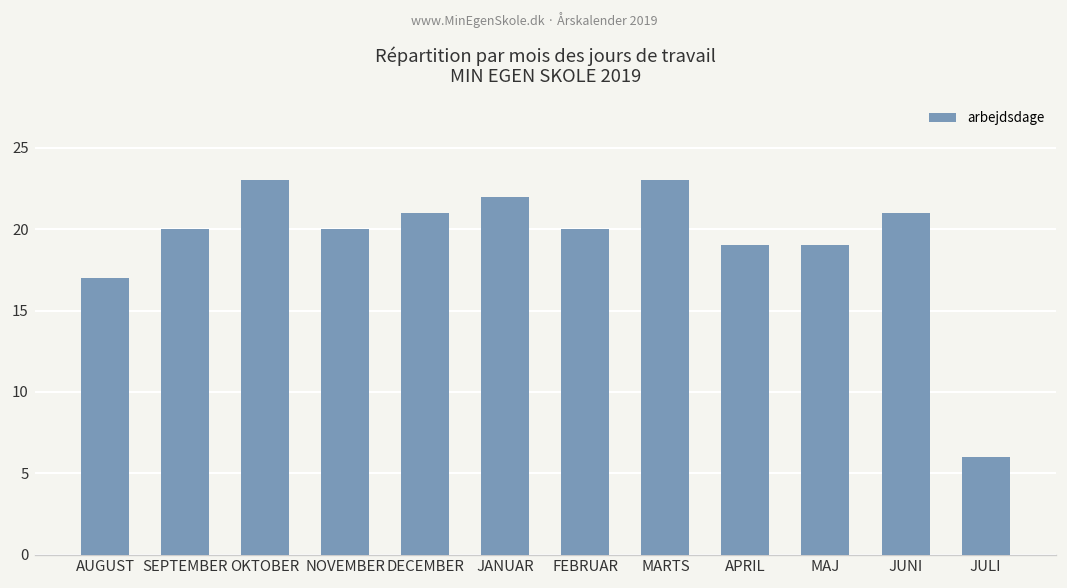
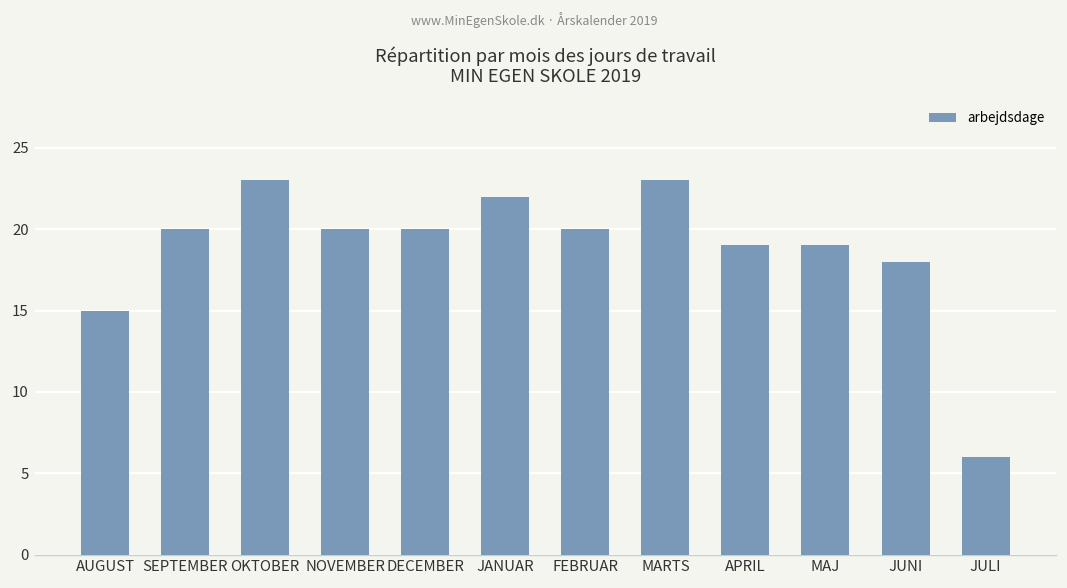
AUGUST: 17 -> 15
DECEMBER: 21 -> 20
JUNI: 21 -> 18
